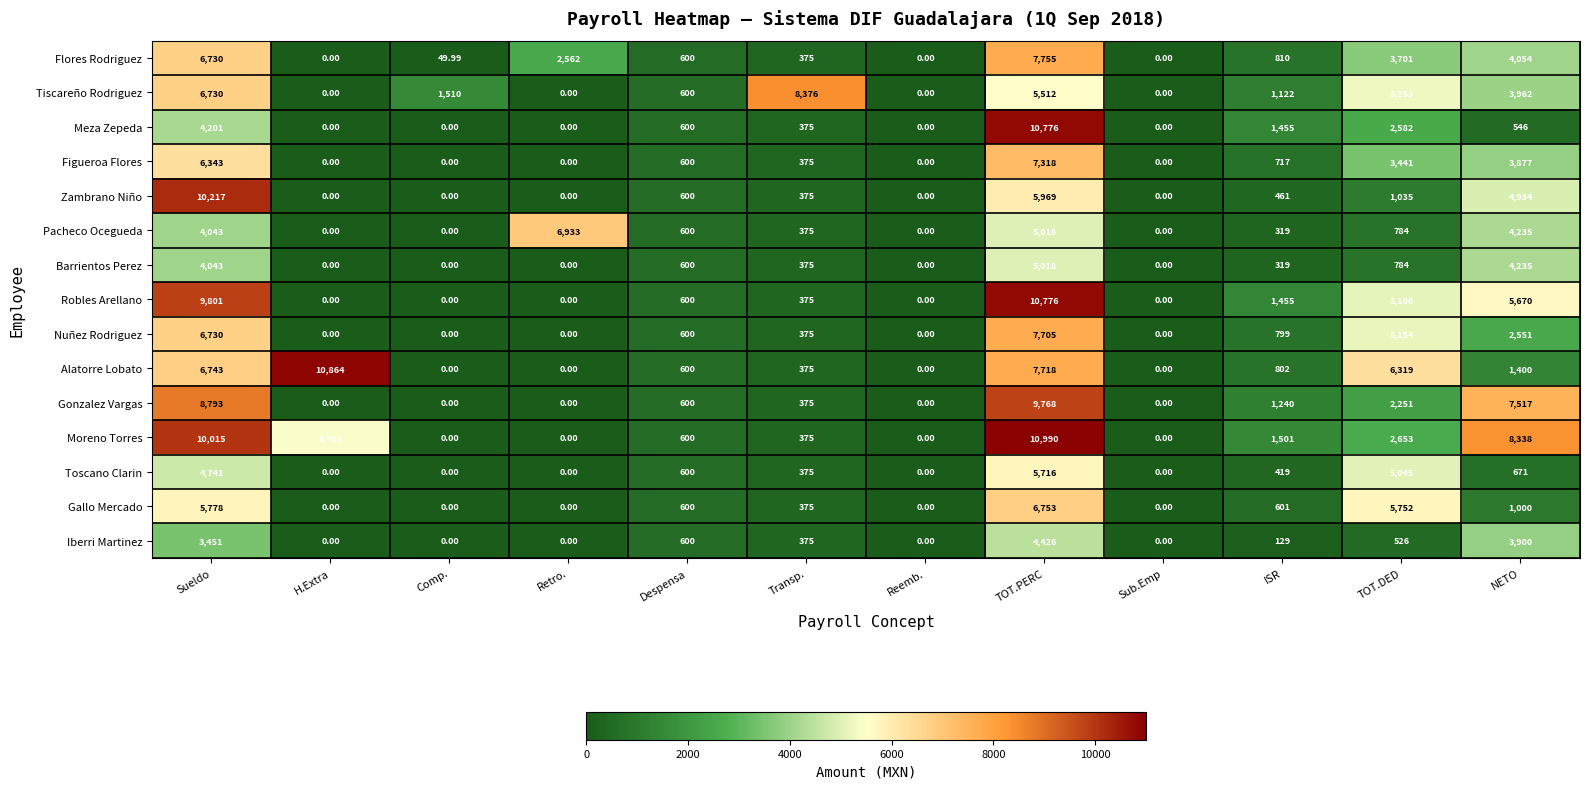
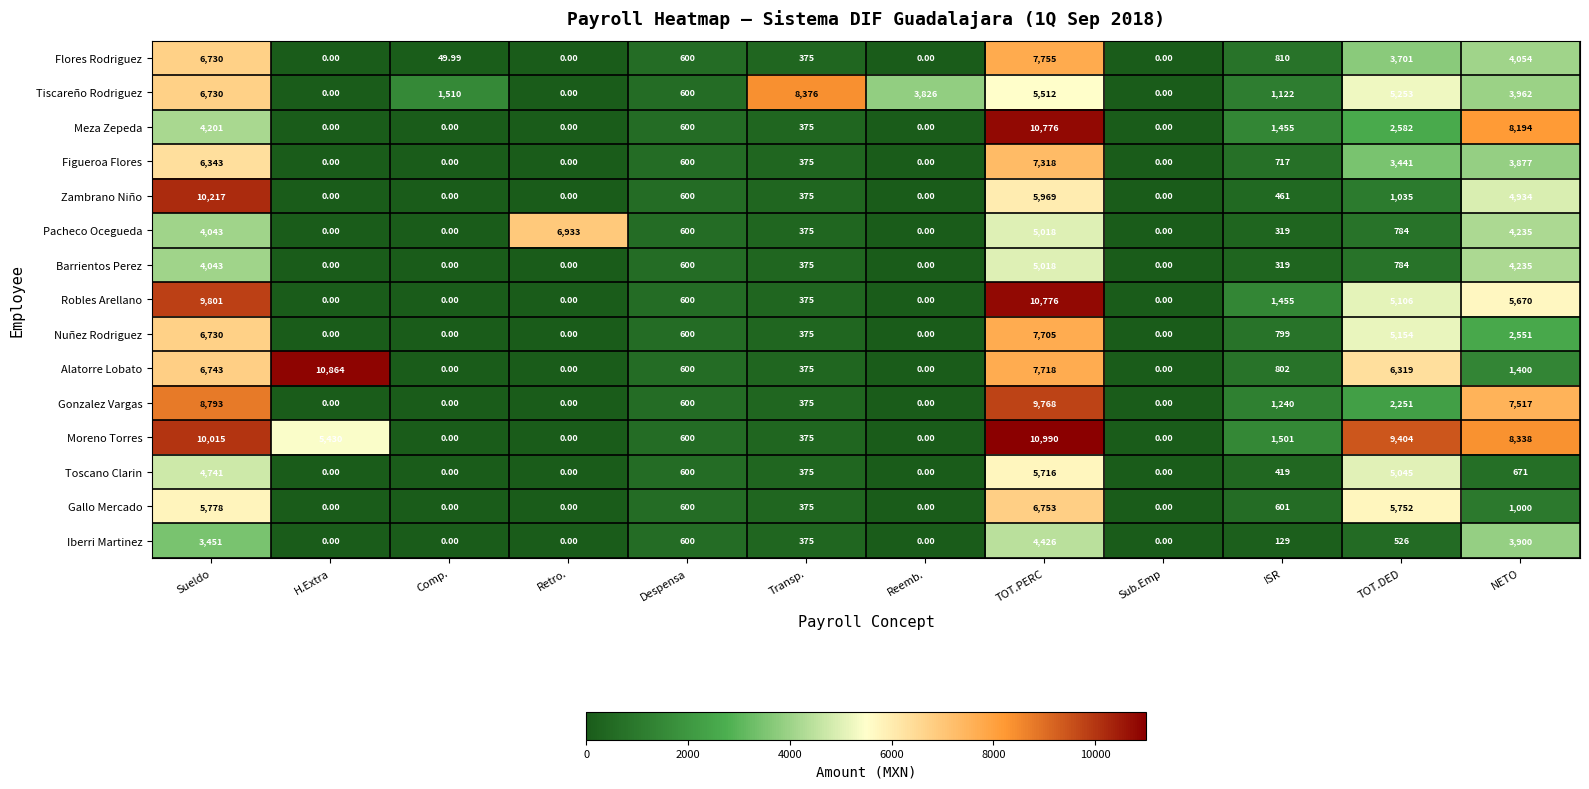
Flores Rodriguez, Retro.: 2,562 -> 0.00
Tiscareño Rodriguez, Reemb.: 0.00 -> 3,826
Meza Zepeda, NETO: 546 -> 8,194
Moreno Torres, TOT.DED: 2,653 -> 9,404
